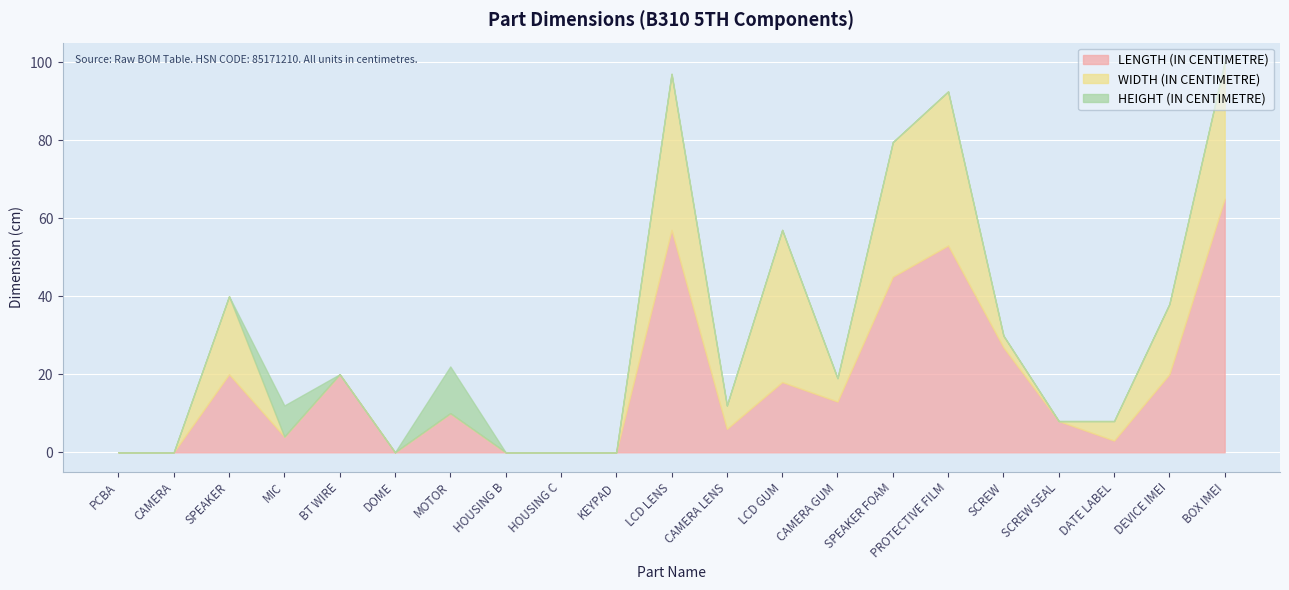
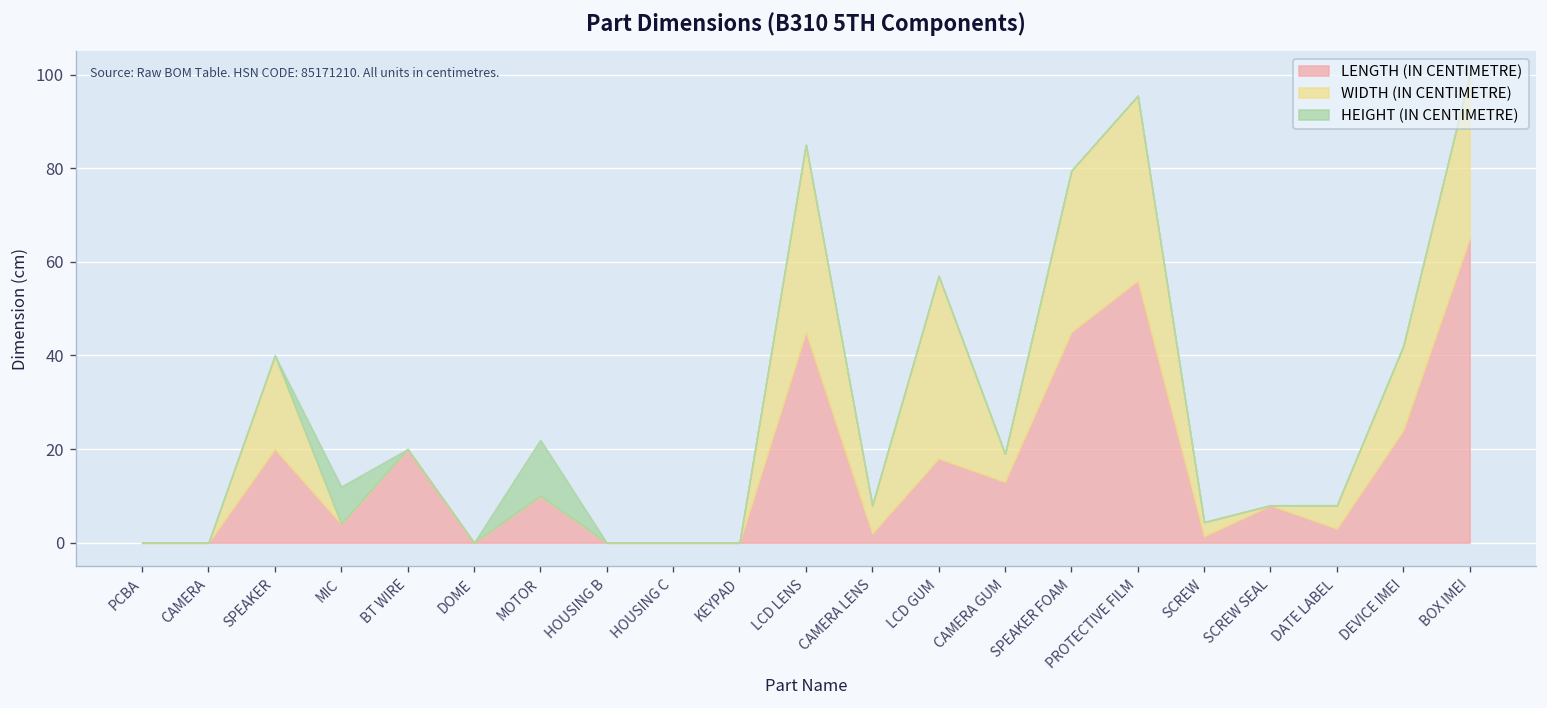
LENGTH (IN CENTIMETRE), LCD LENS: 57 -> 45
LENGTH (IN CENTIMETRE), CAMERA LENS: 6 -> 2
LENGTH (IN CENTIMETRE), PROTECTIVE FILM: 53 -> 56
LENGTH (IN CENTIMETRE), SCREW: 27 -> 1
LENGTH (IN CENTIMETRE), DEVICE IMEI: 20 -> 24
